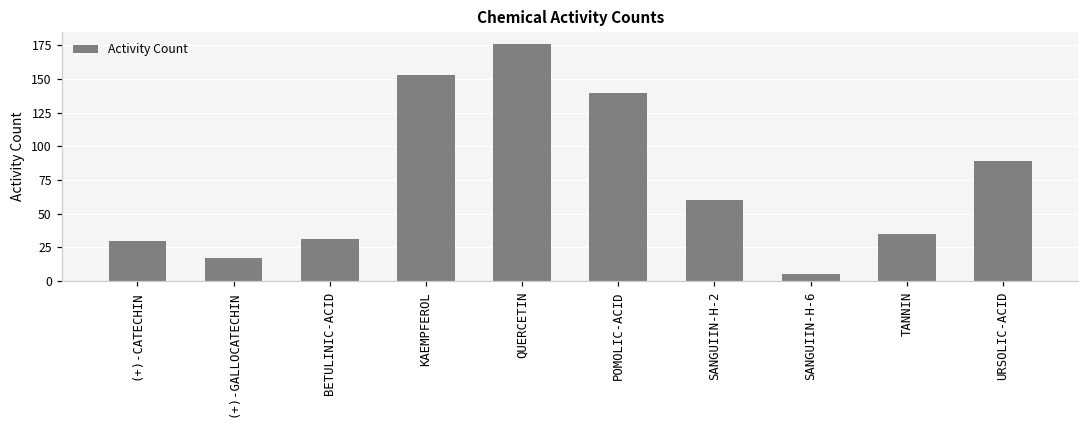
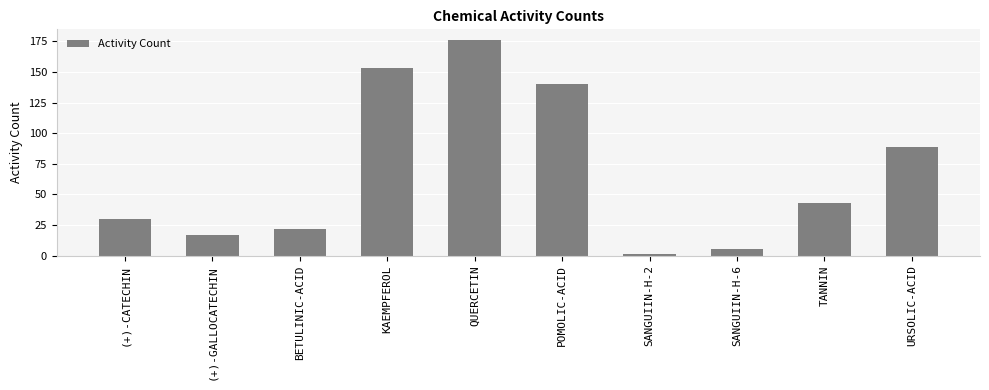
BETULINIC-ACID: 31 -> 22
SANGUIIN-H-2: 60 -> 1
TANNIN: 35 -> 43
